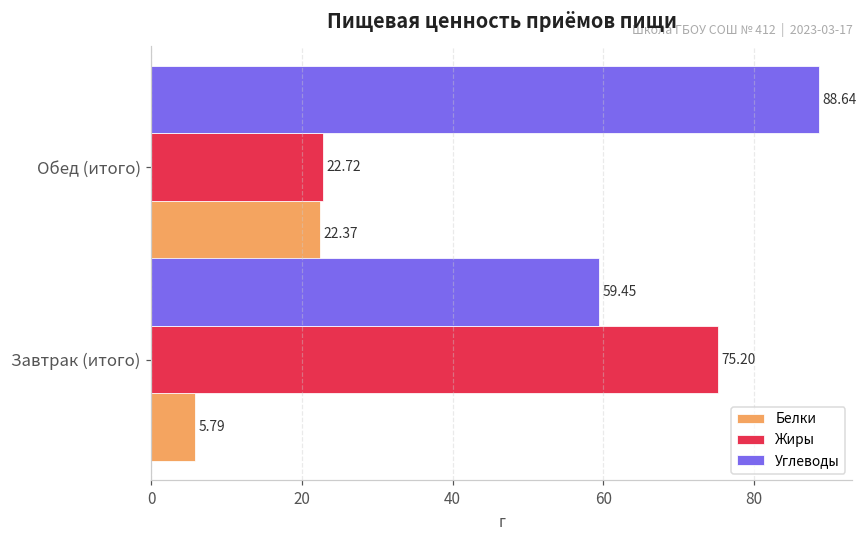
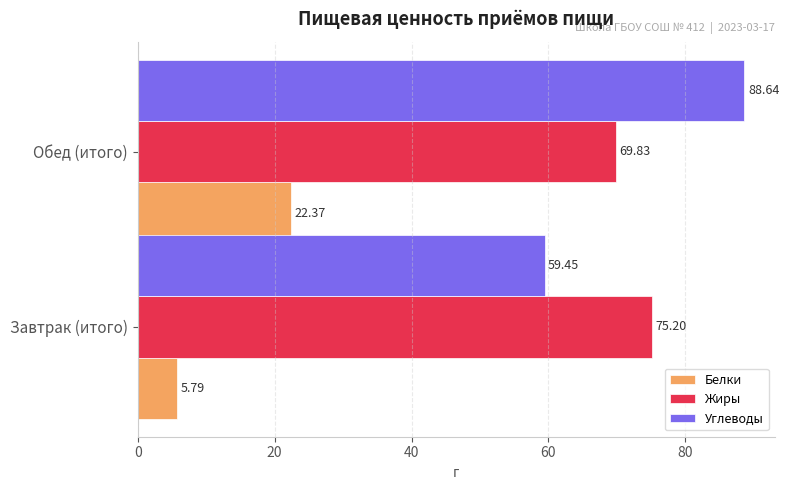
Жиры, Обед (итого): 22.72 -> 69.83
